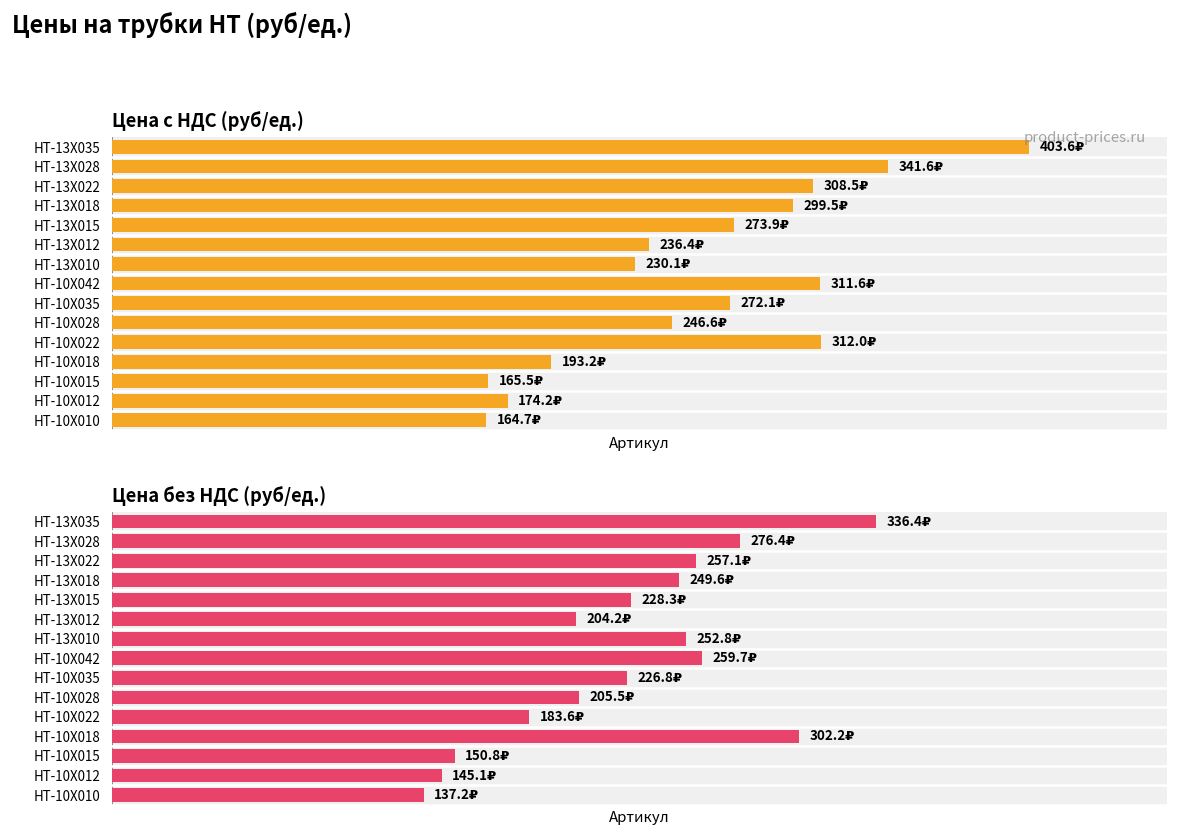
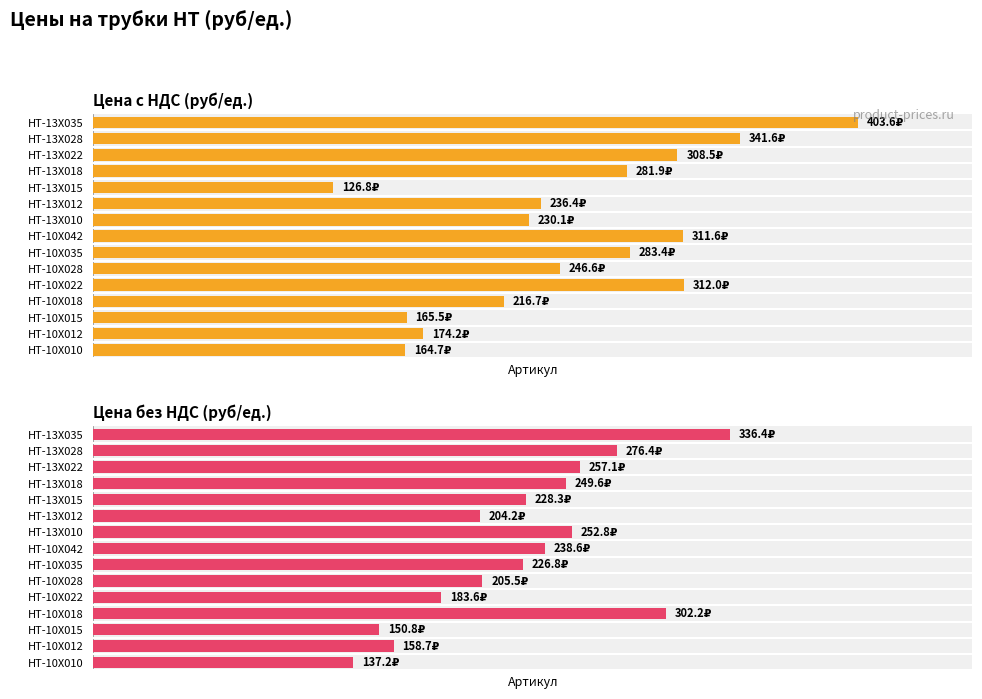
Цена с НДС (руб/ед.), HT-13X018: 299.5₽ -> 281.9₽
Цена с НДС (руб/ед.), HT-13X015: 273.9₽ -> 126.8₽
Цена с НДС (руб/ед.), HT-10X035: 272.1₽ -> 283.4₽
Цена с НДС (руб/ед.), HT-10X018: 193.2₽ -> 216.7₽
Цена без НДС (руб/ед.), HT-10X042: 259.7₽ -> 238.6₽
Цена без НДС (руб/ед.), HT-10X012: 145.1₽ -> 158.7₽
